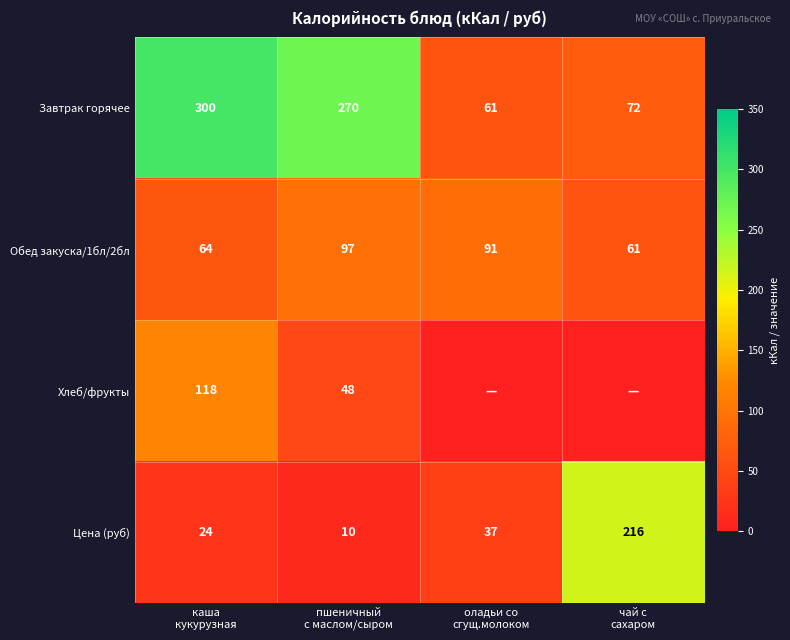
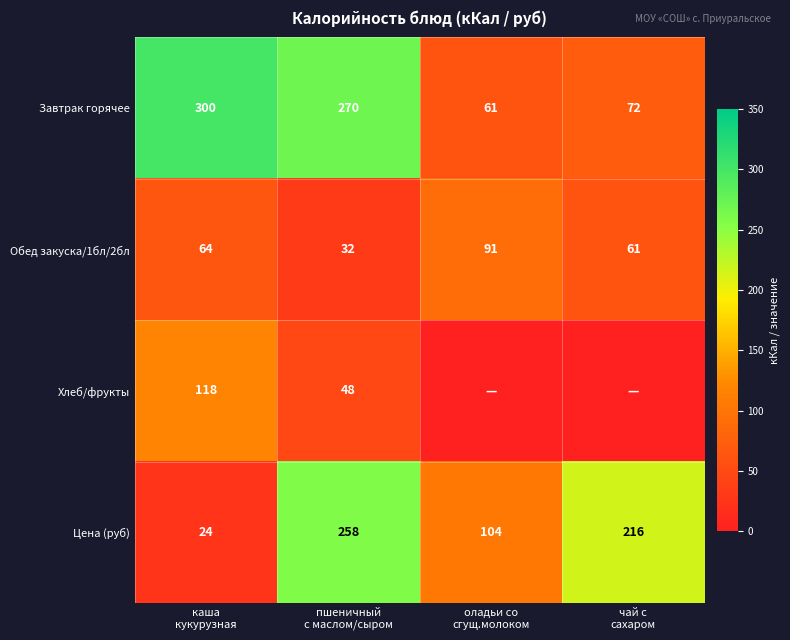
Обед закуска/1бл/2бл, пшеничный с маслом/сыром: 97 -> 32
Цена (руб), пшеничный с маслом/сыром: 10 -> 258
Цена (руб), оладьи со сгущ.молоком: 37 -> 104
